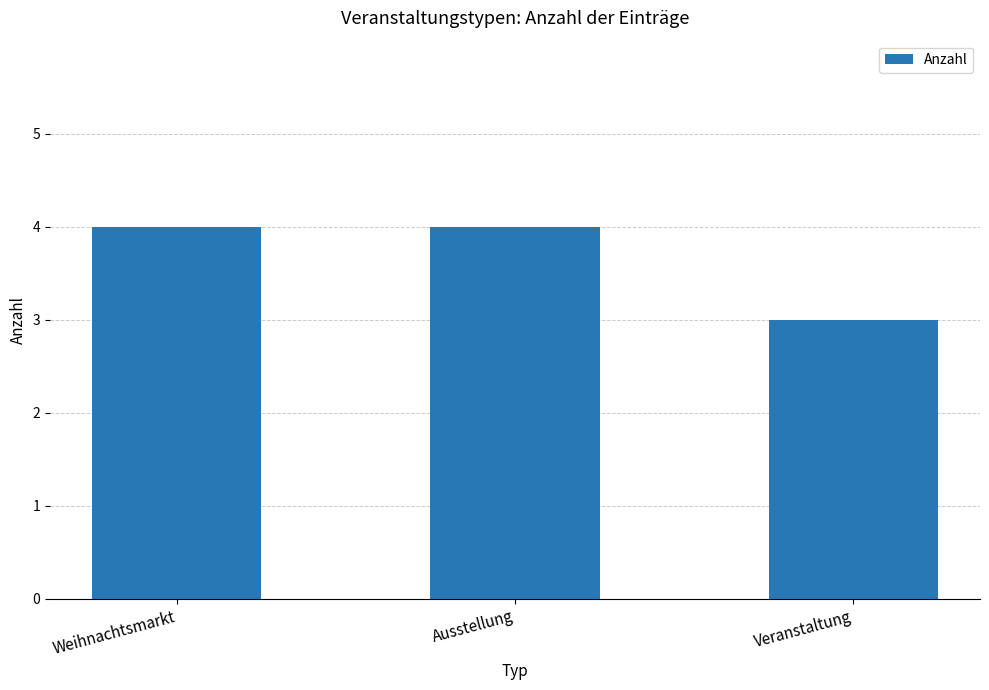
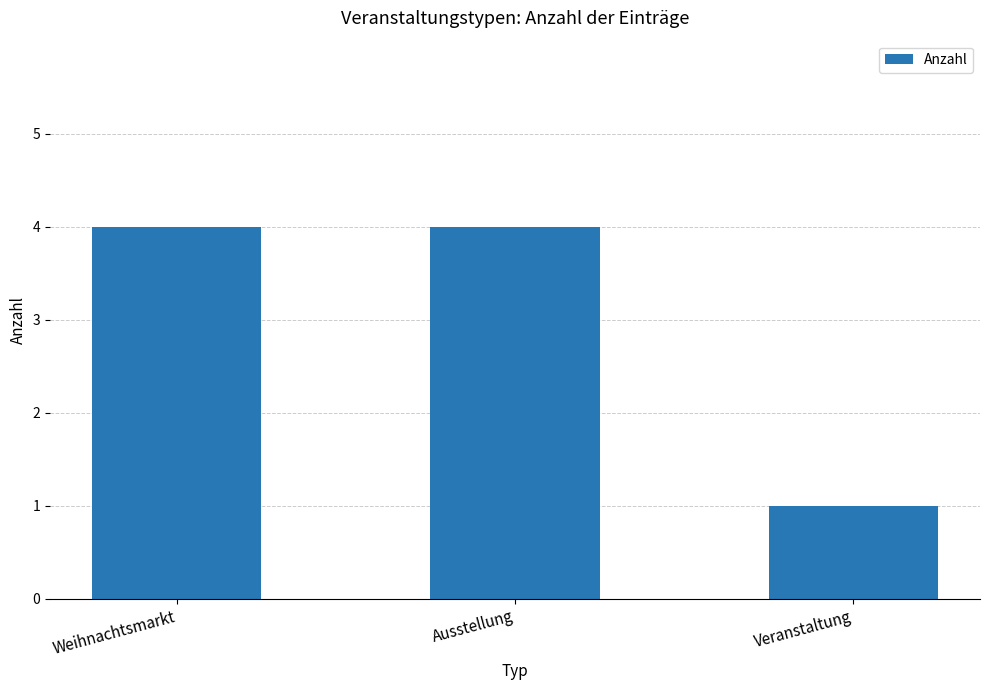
Veranstaltung: 3 -> 1
